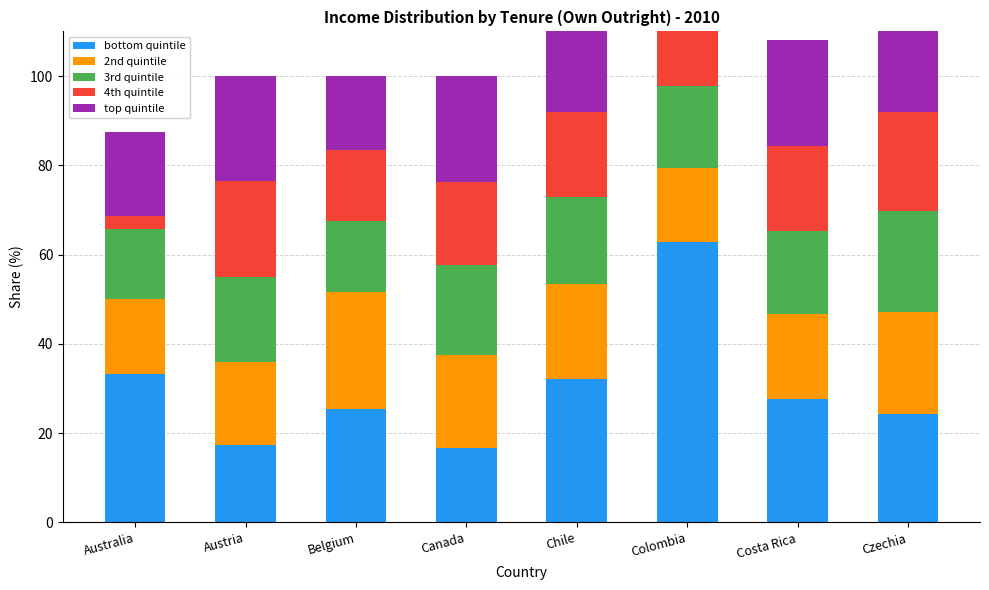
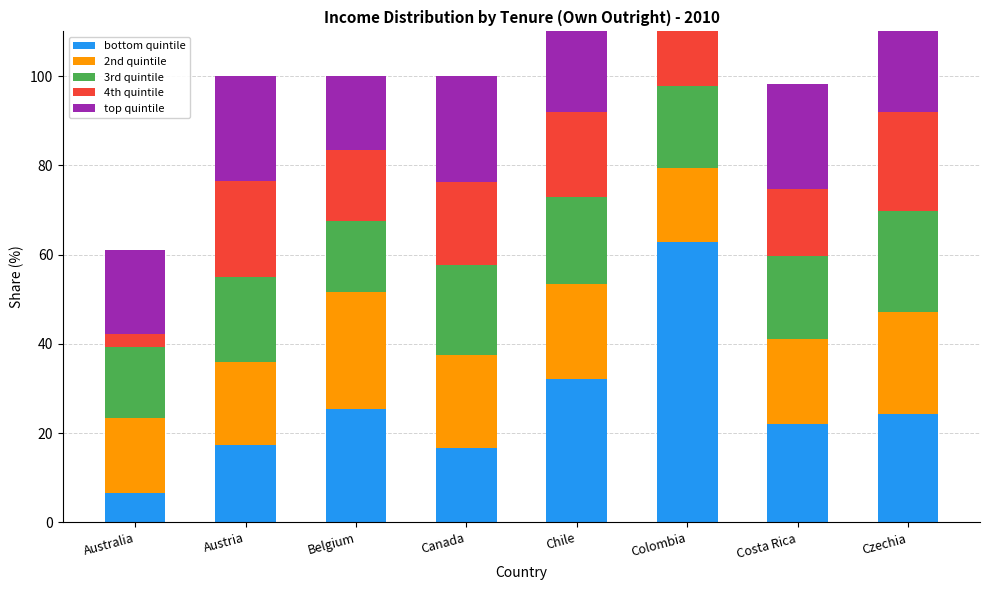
bottom quintile, Australia: 33 -> 7
bottom quintile, Costa Rica: 28 -> 22
4th quintile, Costa Rica: 19 -> 15
